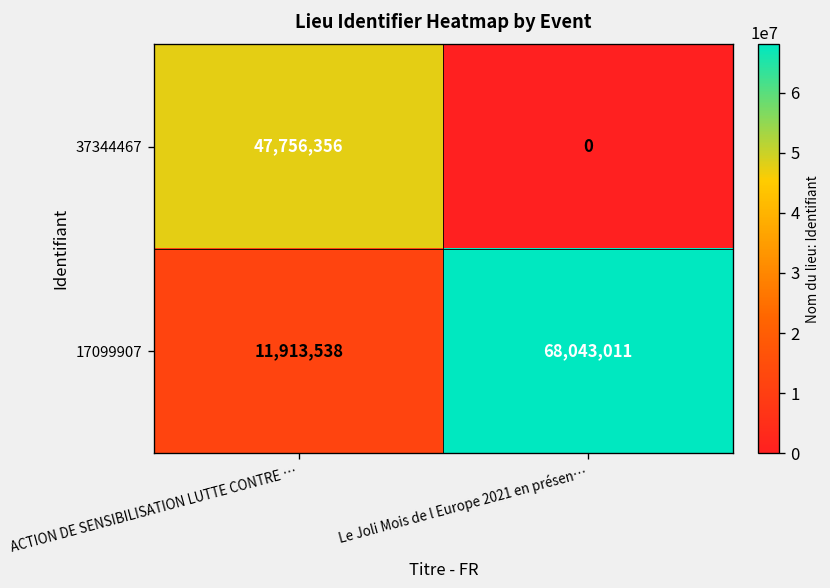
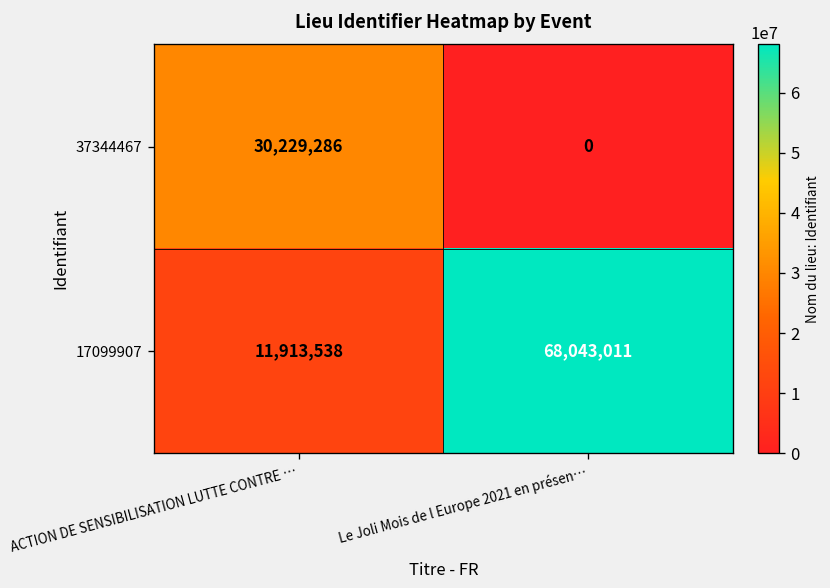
37344467, ACTION DE SENSIBILISATION LUTTE CONTRE …: 47,756,356 -> 30,229,286
